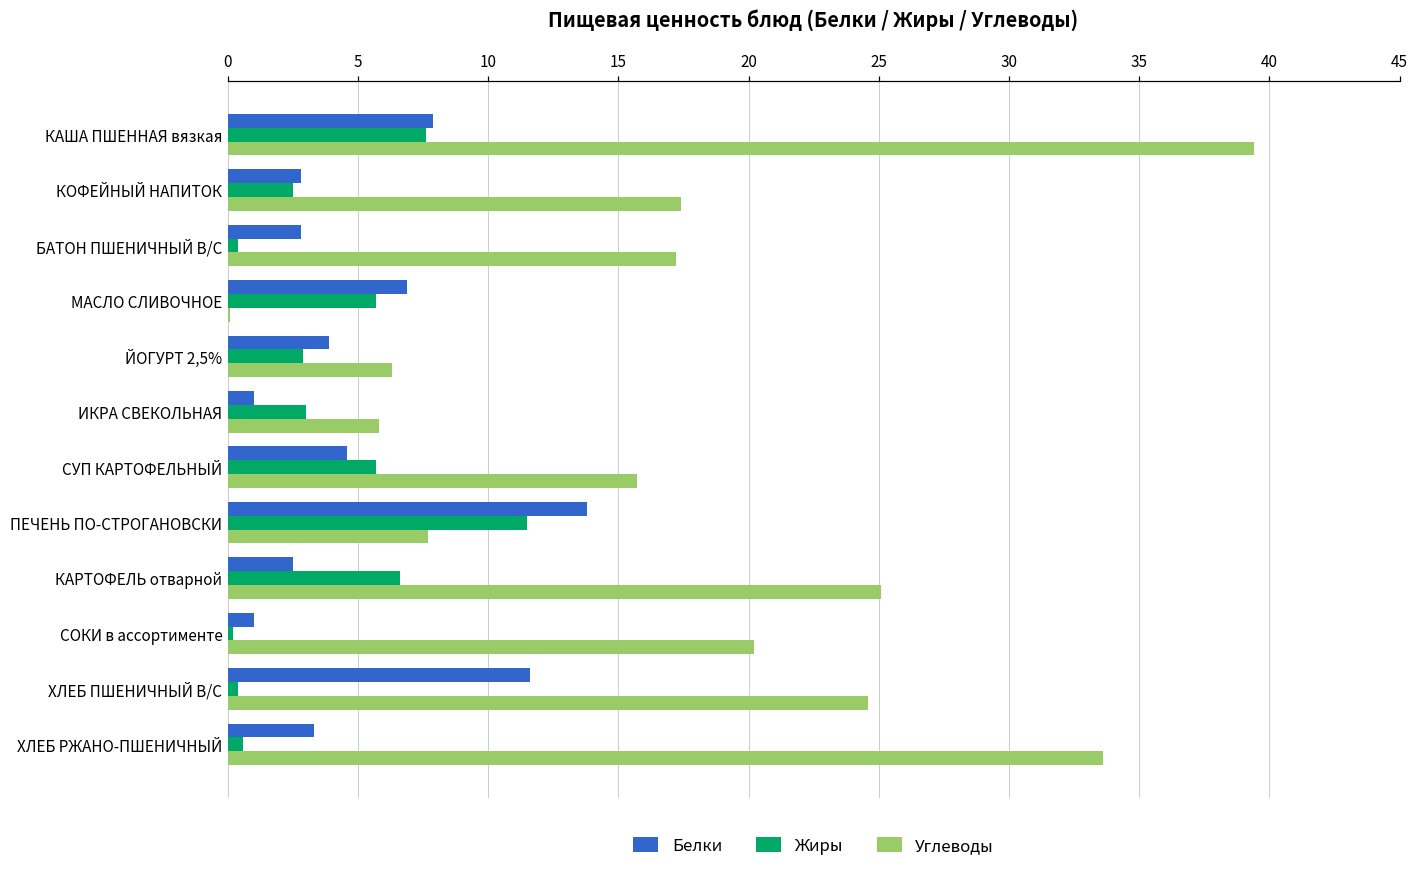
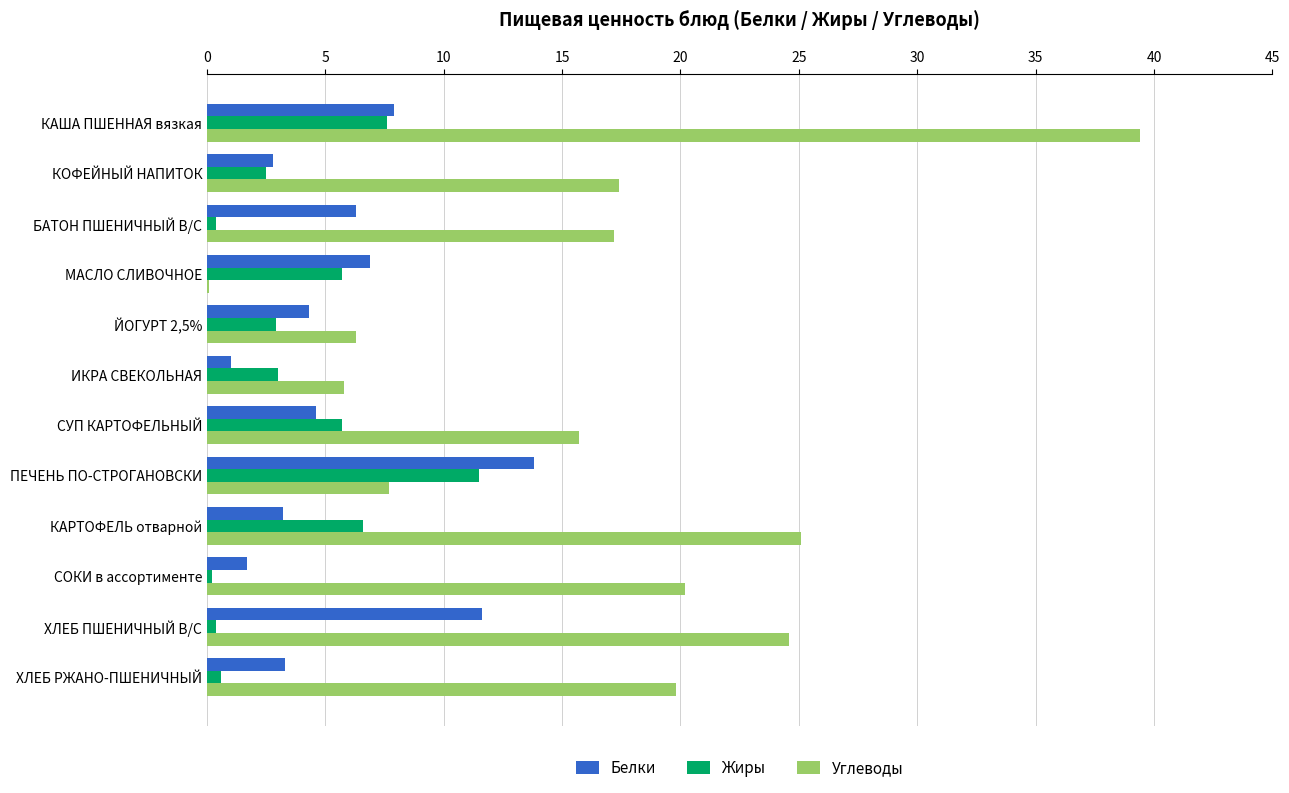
Белки, БАТОН ПШЕНИЧНЫЙ В/С: 2.8 -> 6.3
Белки, ЙОГУРТ 2,5%: 3.9 -> 4.3
Белки, КАРТОФЕЛЬ отварной: 2.5 -> 3.2
Белки, СОКИ в ассортименте: 1.0 -> 1.7
Углеводы, ХЛЕБ РЖАНО-ПШЕНИЧНЫЙ: 33.6 -> 19.8
